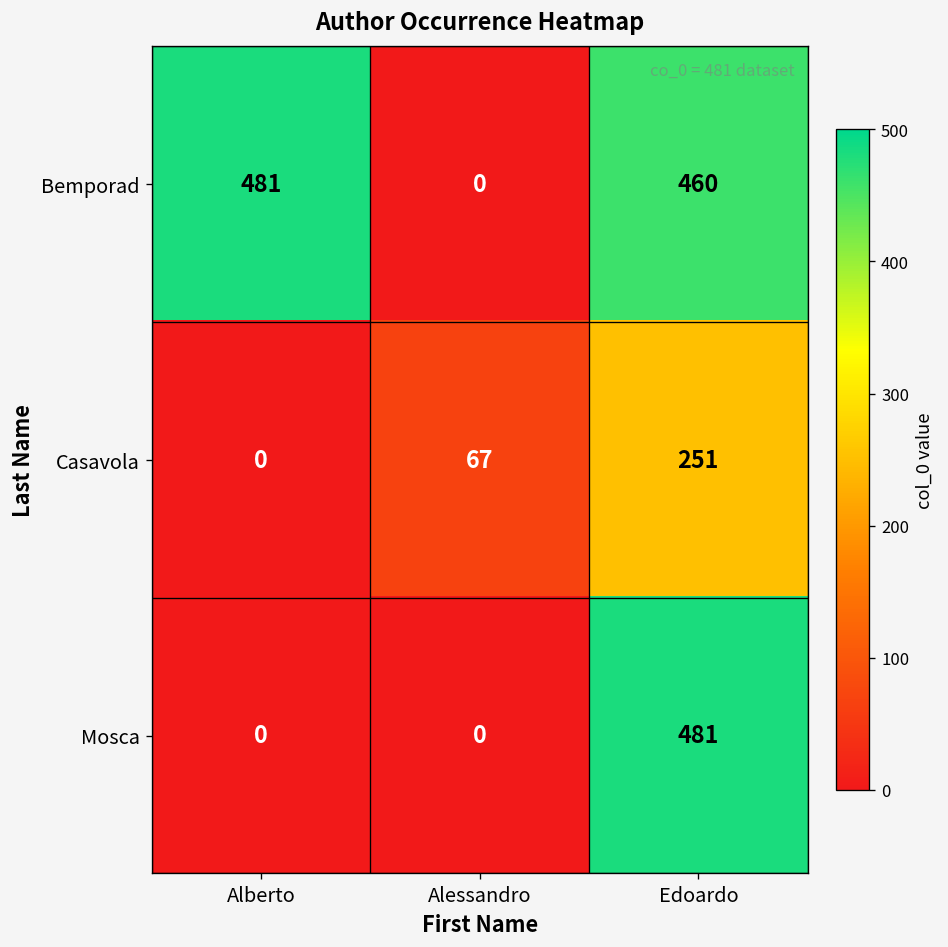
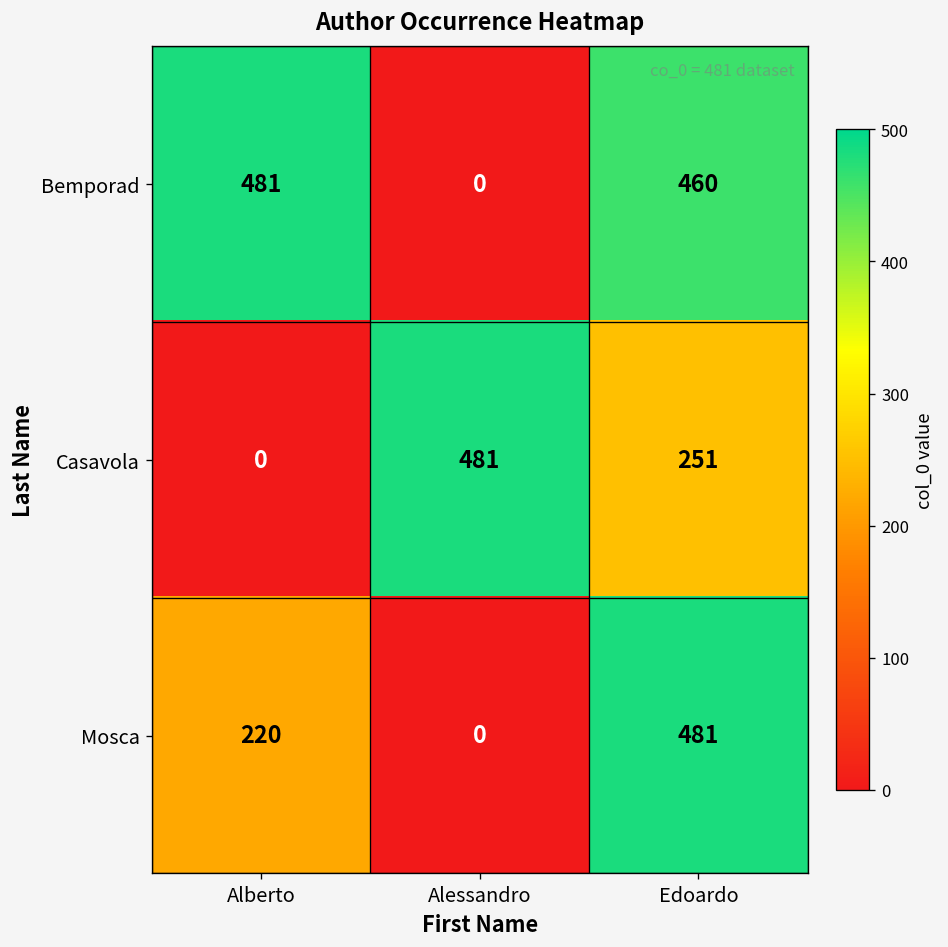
Casavola, Alessandro: 67 -> 481
Mosca, Alberto: 0 -> 220
